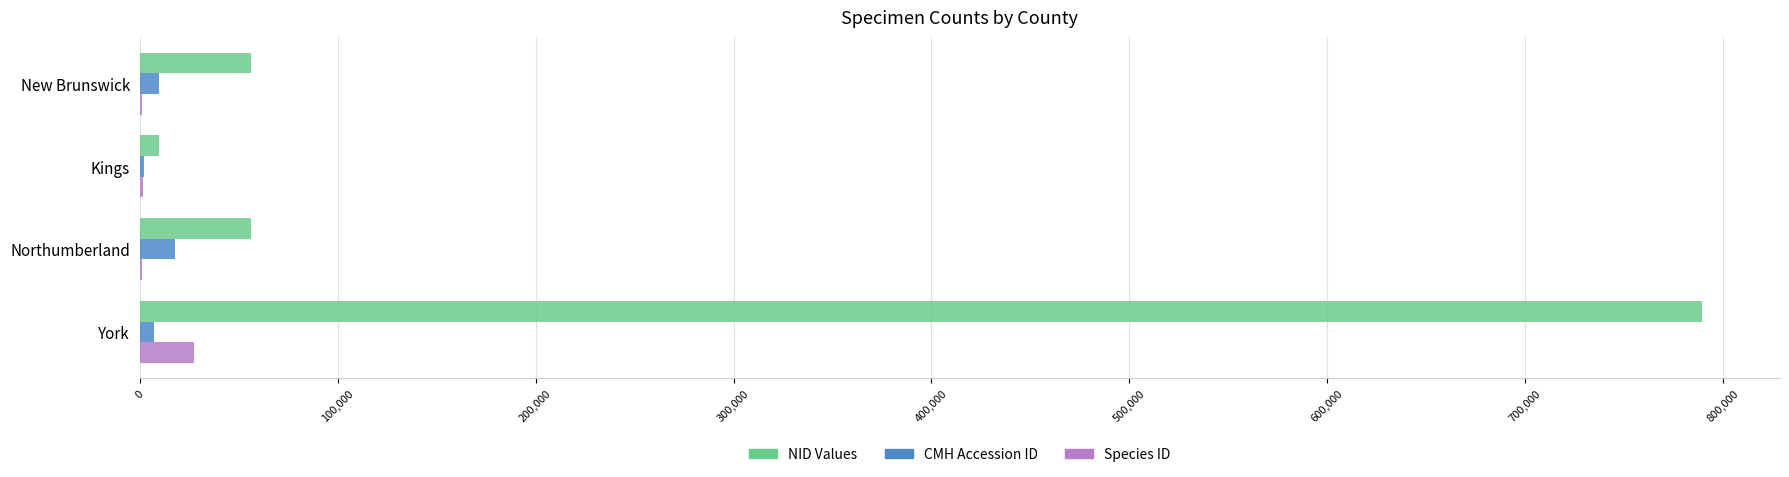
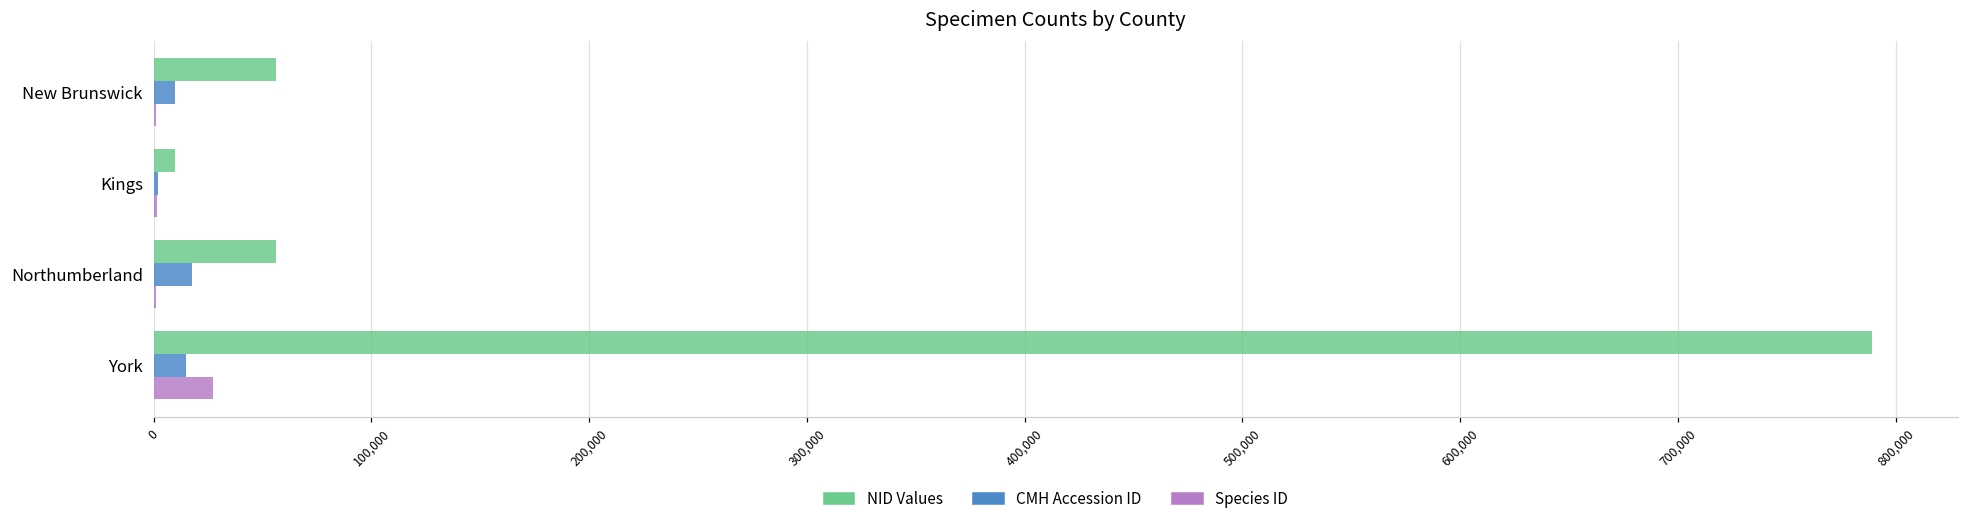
CMH Accession ID, York: 7,000 -> 15,000
